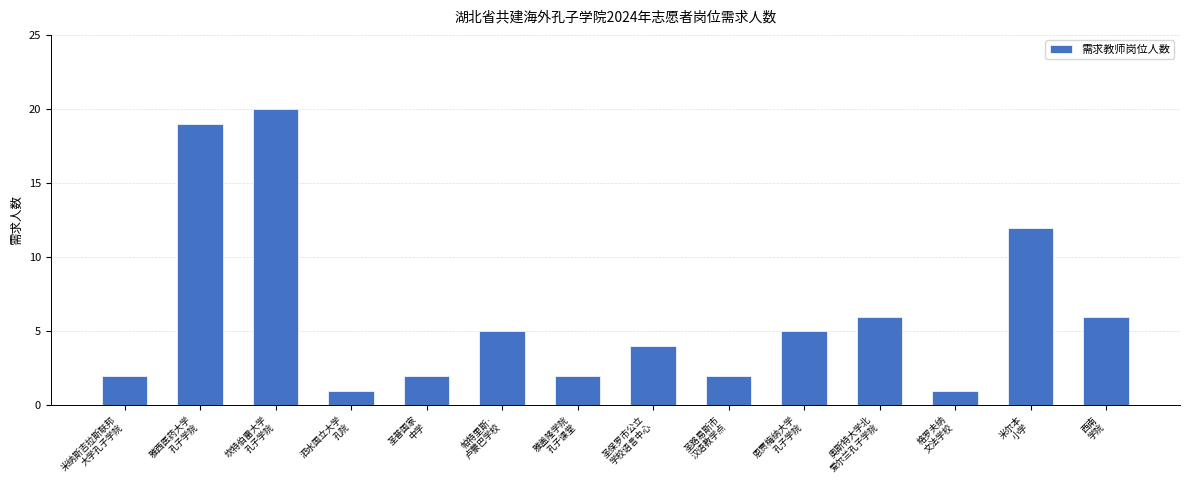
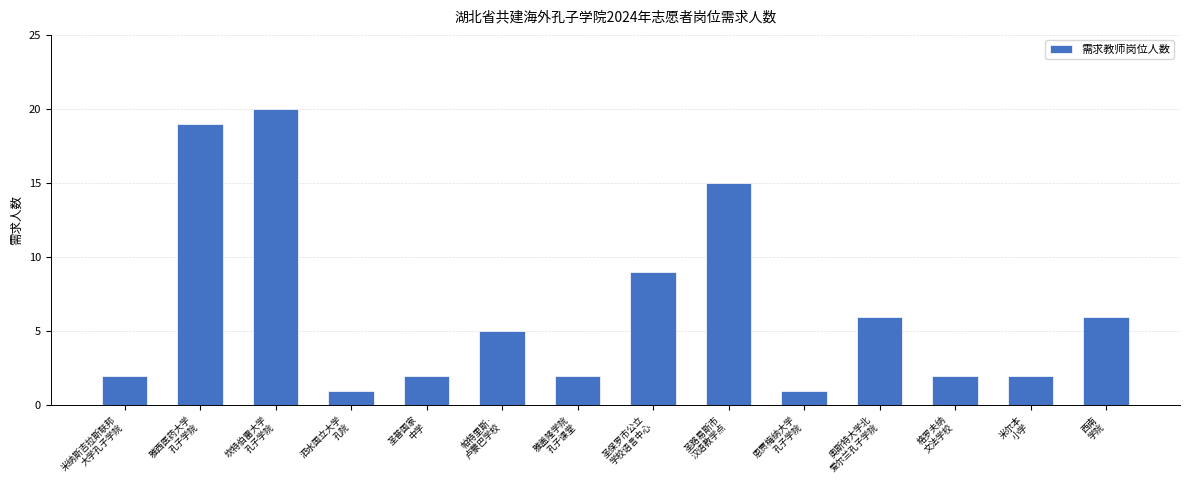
圣保罗市公立 学校语言中心: 4 -> 9
圣路易斯市 汉语教学点: 2 -> 15
恩贾梅纳大学 孔子学院: 5 -> 1
格罗夫纳 文法学校: 1 -> 2
米尔本 小学: 12 -> 2
